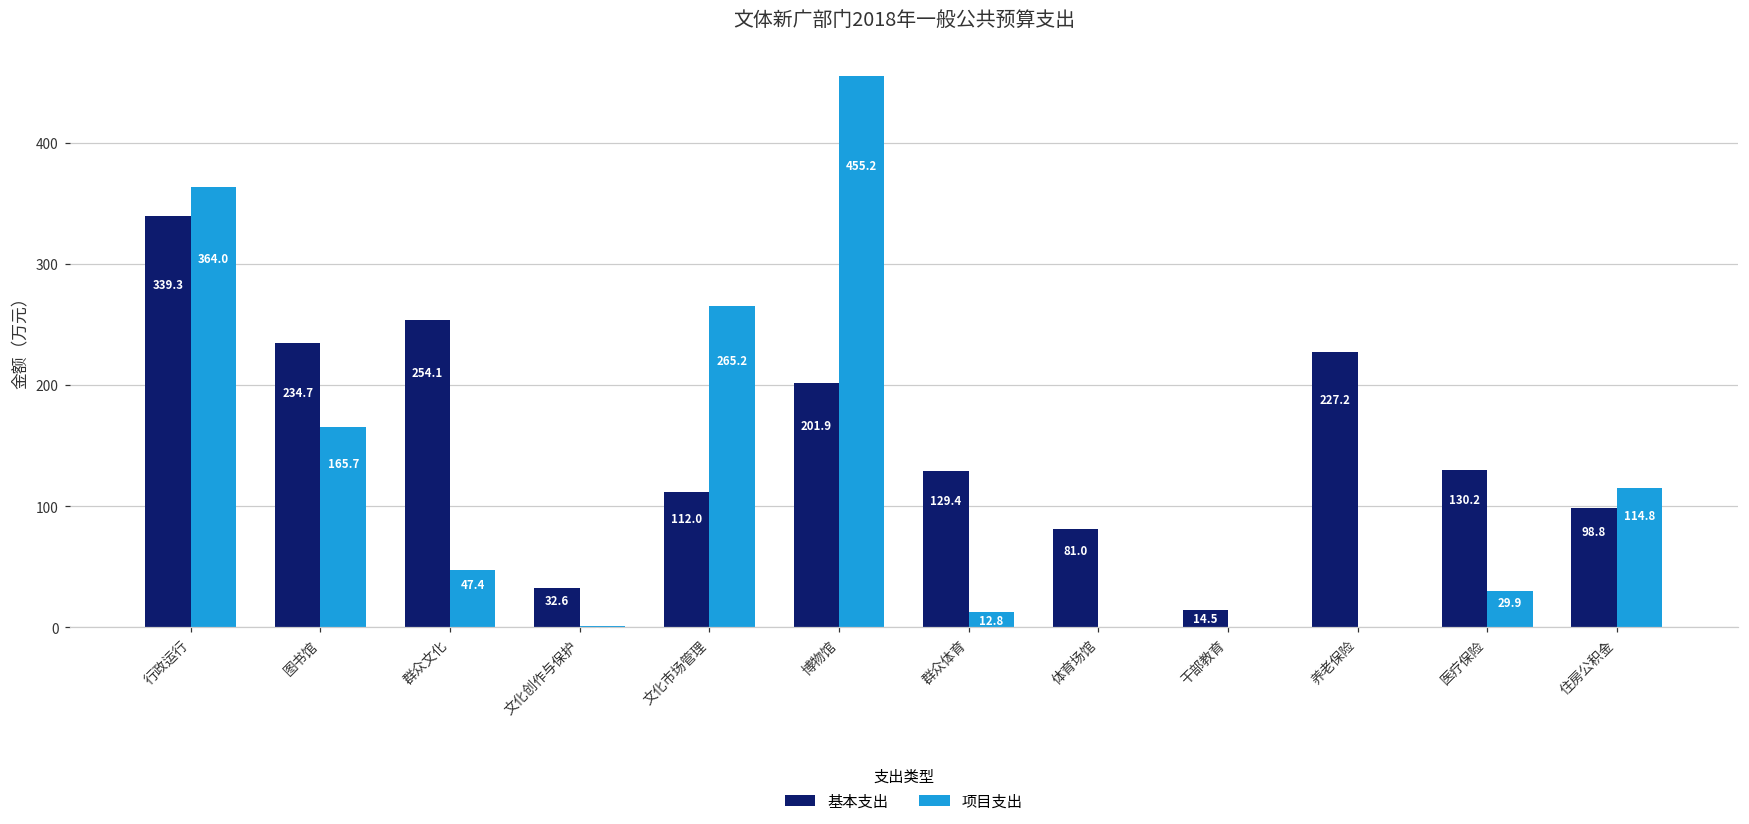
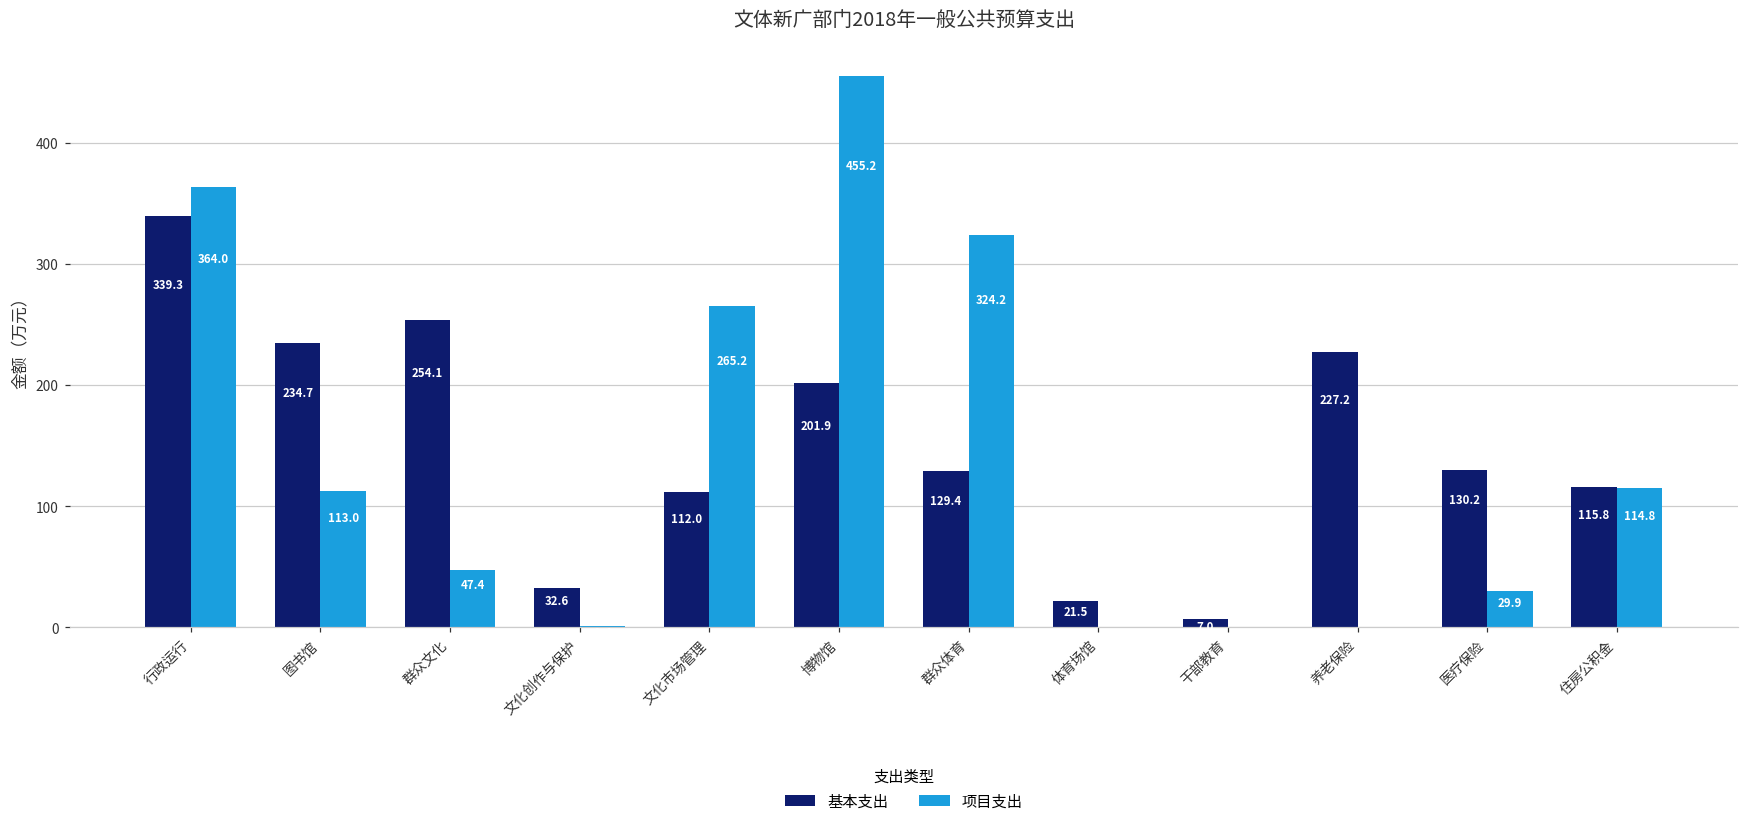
项目支出, 图书馆: 165.7 -> 113.0
项目支出, 群众体育: 12.8 -> 324.2
基本支出, 体育场馆: 81.0 -> 21.5
基本支出, 干部教育: 14.5 -> 7.0
基本支出, 住房公积金: 98.8 -> 115.8
